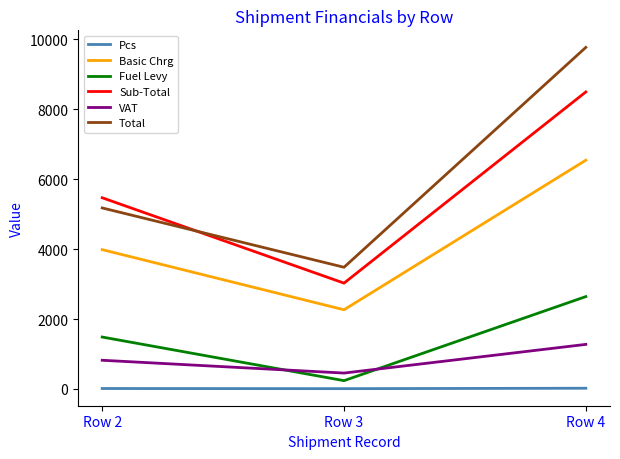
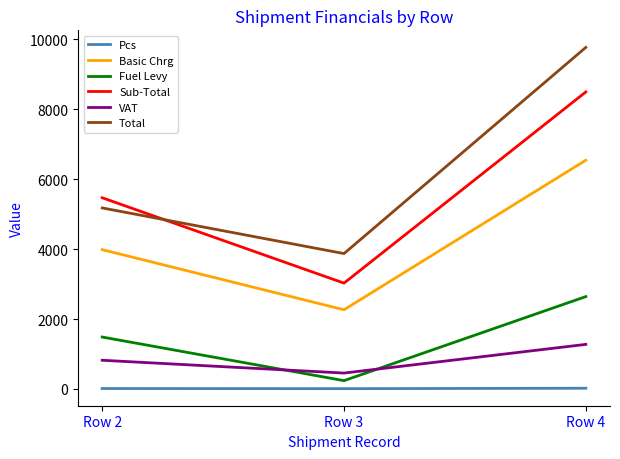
Total, Row 3: 3500 -> 3900
